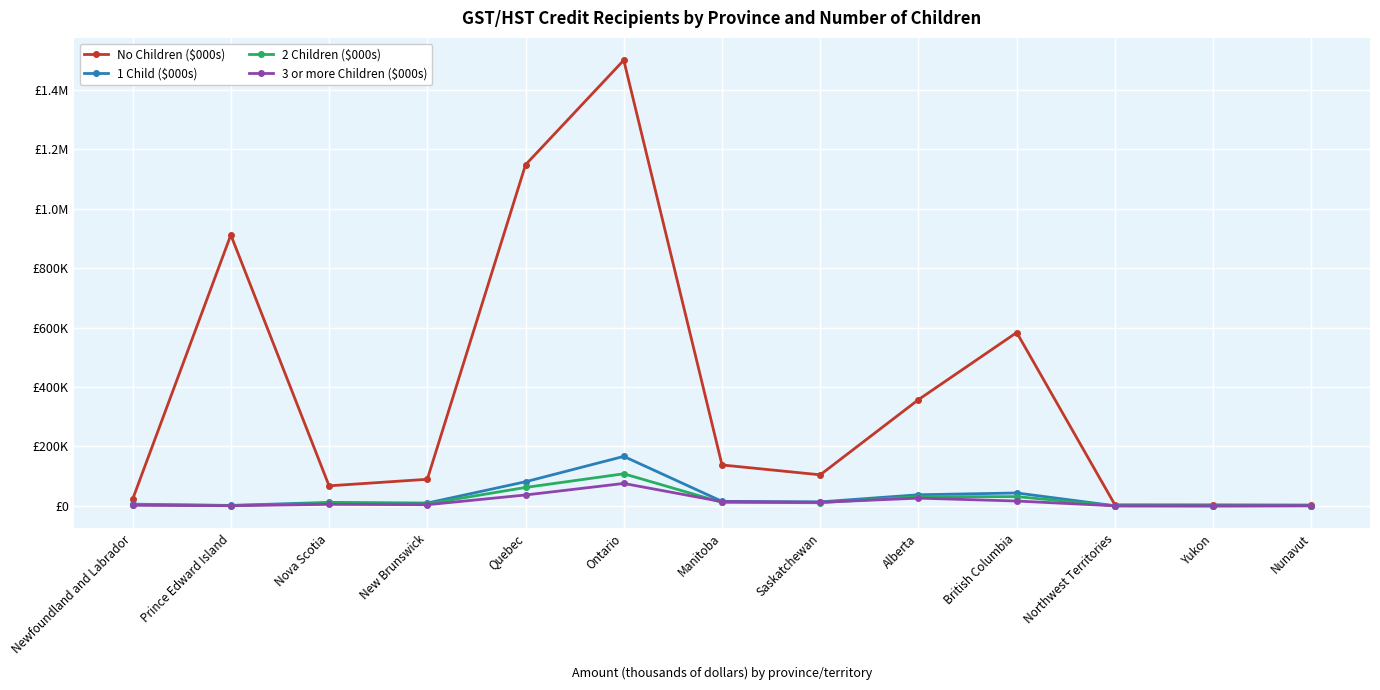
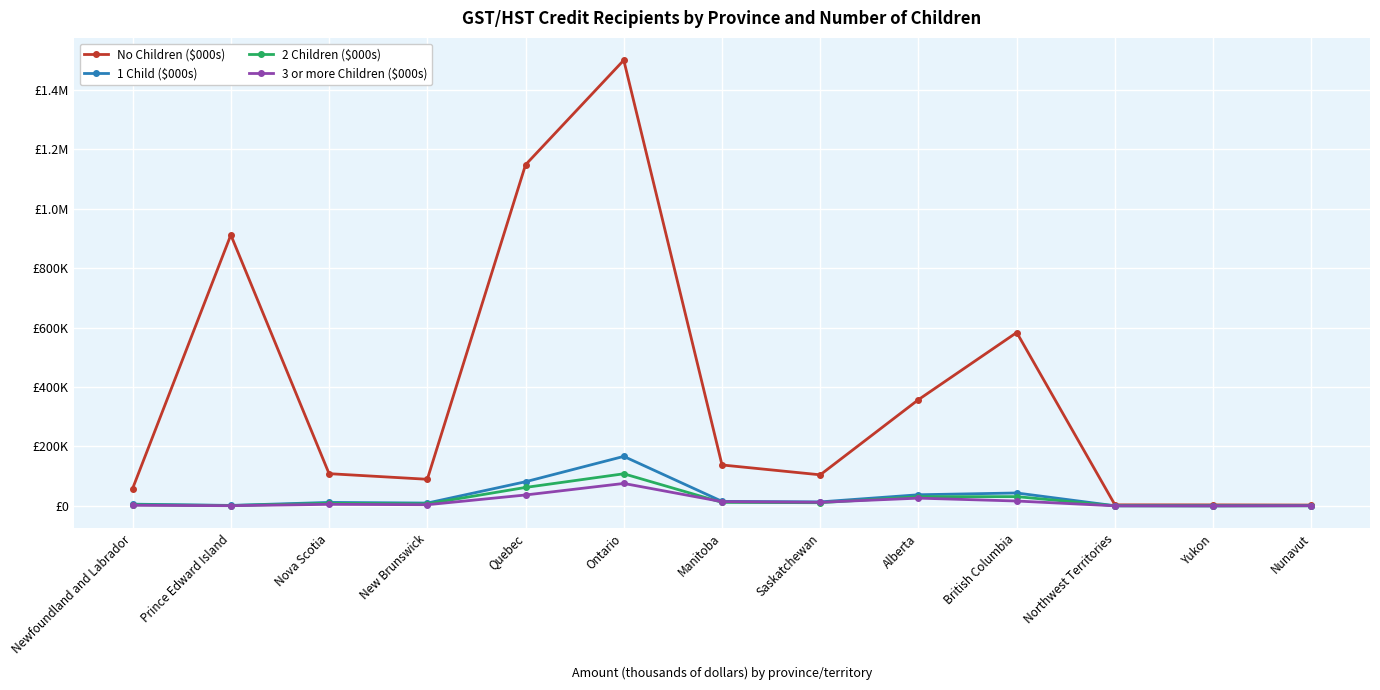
No Children ($000s), Newfoundland and Labrador: £20000 -> £60000
No Children ($000s), Nova Scotia: £70000 -> £110000
